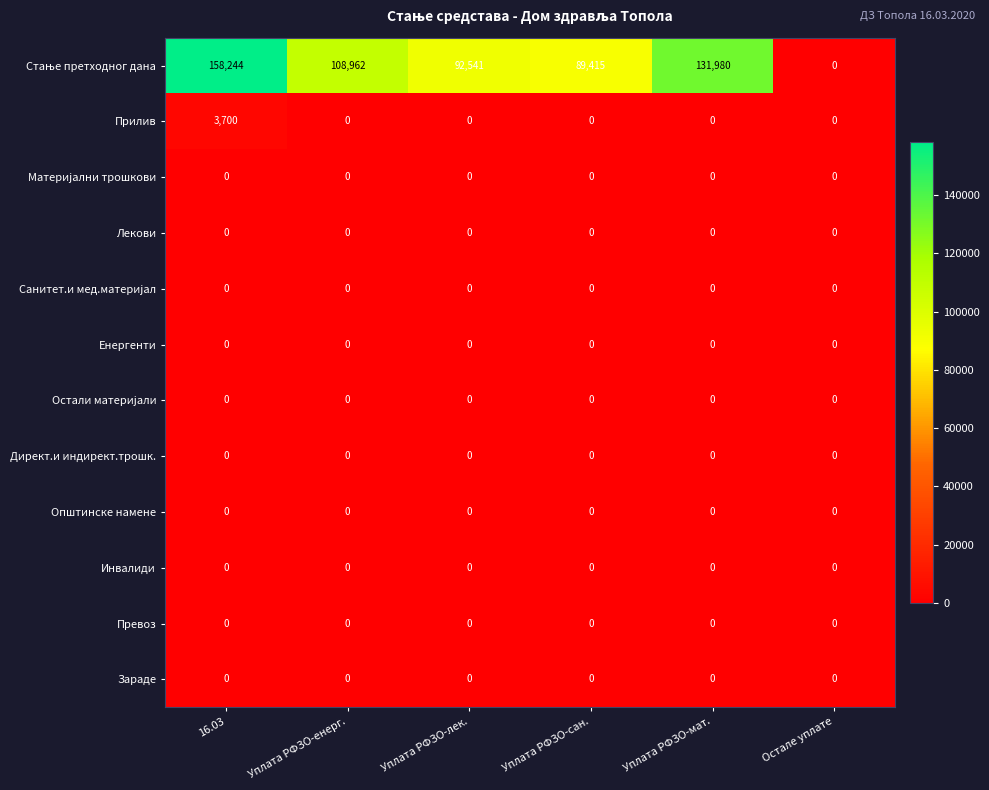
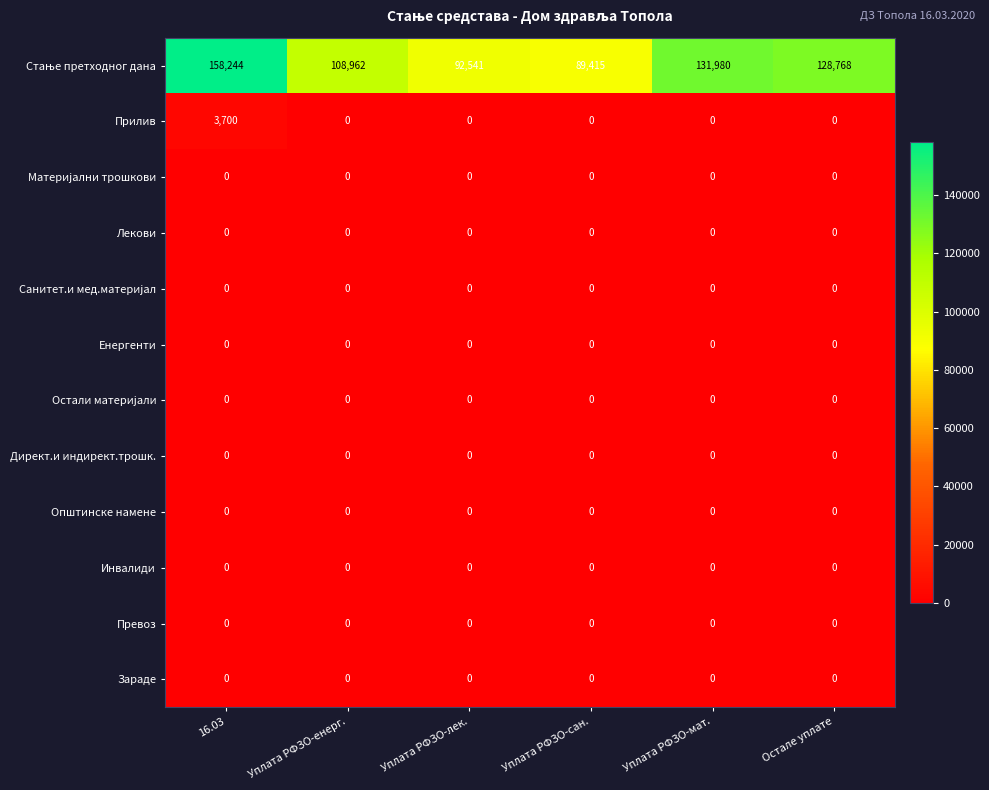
Стање претходног дана, Остале уплате: 0 -> 128,768
